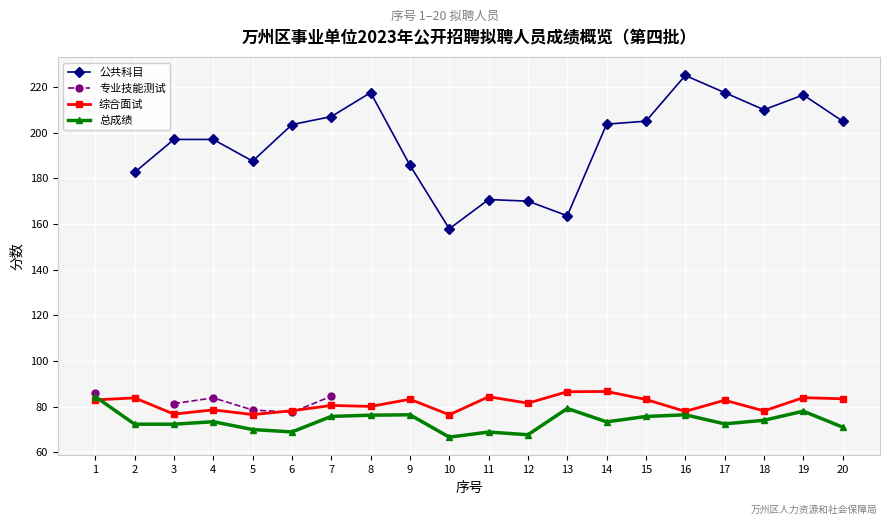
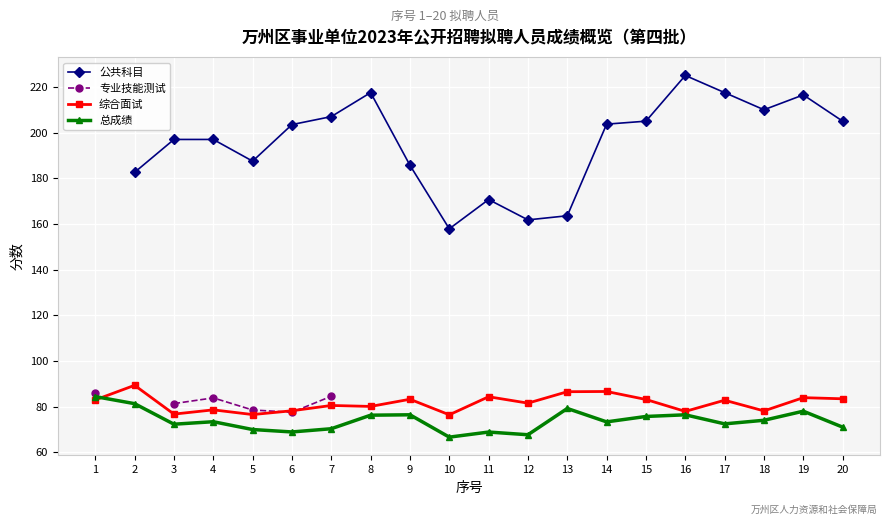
综合面试, 2: 84 -> 89
总成绩, 2: 72 -> 81
总成绩, 7: 76 -> 70
公共科目, 12: 170 -> 162
